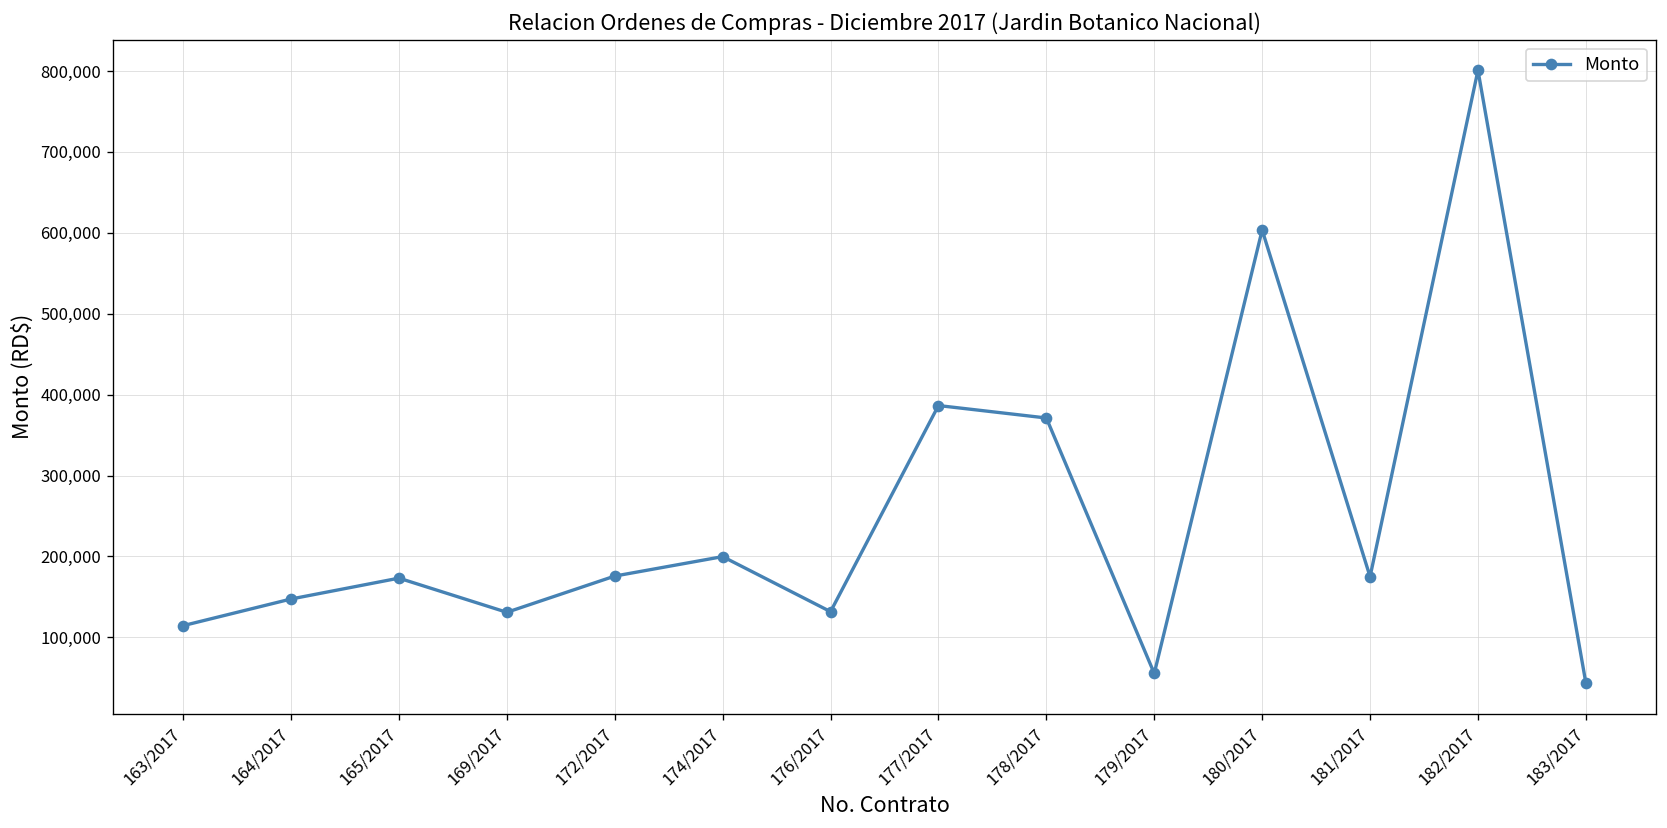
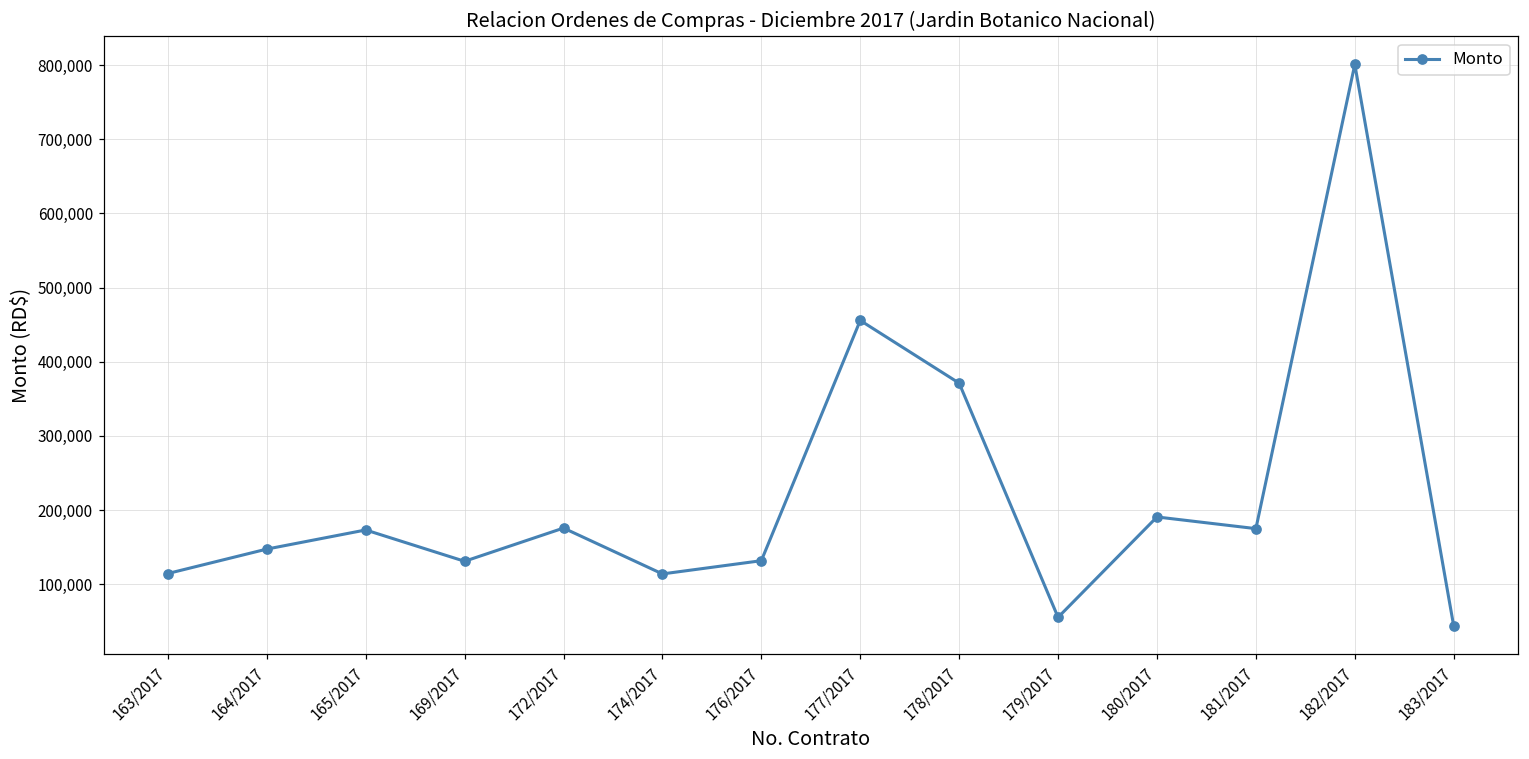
174/2017: 200,000 -> 110,000
177/2017: 390,000 -> 460,000
180/2017: 600,000 -> 190,000
